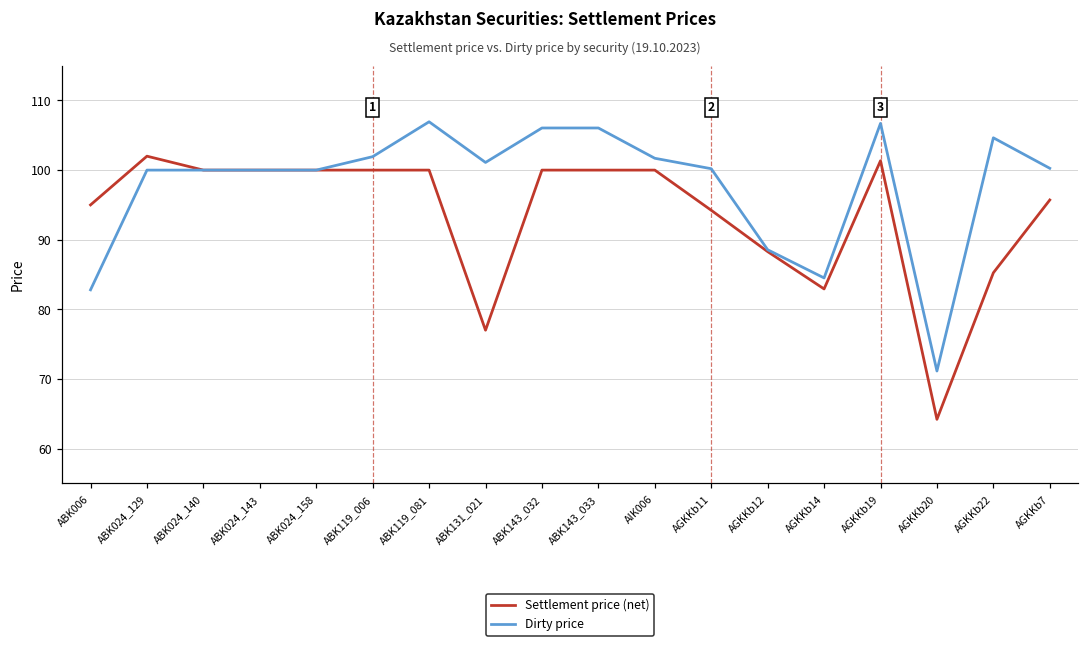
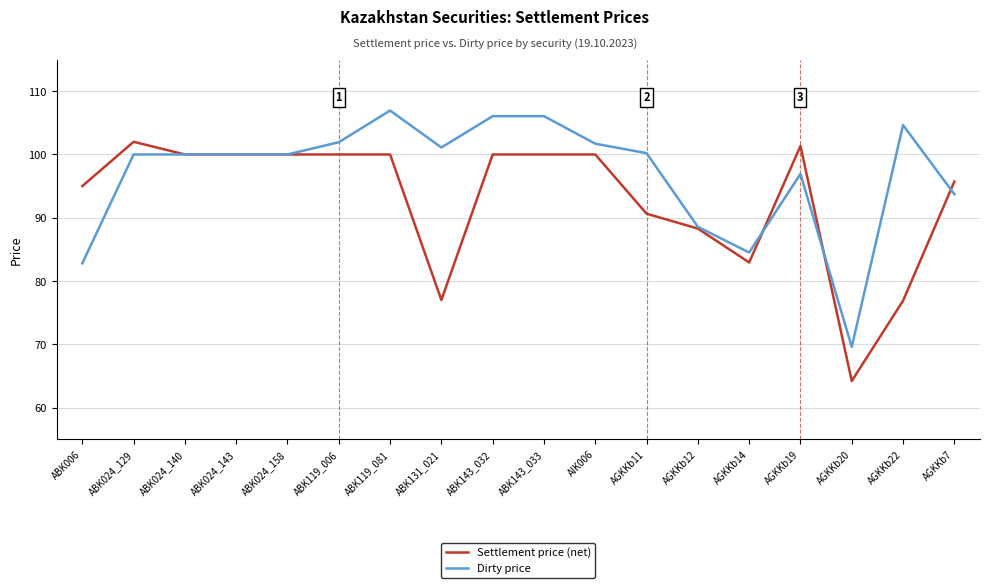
Settlement price (net), AGKKb11: 94 -> 91
Dirty price, AGKKb19: 107 -> 97
Dirty price, AGKKb20: 71 -> 70
Settlement price (net), AGKKb22: 85 -> 77
Dirty price, AGKKb7: 100 -> 94
